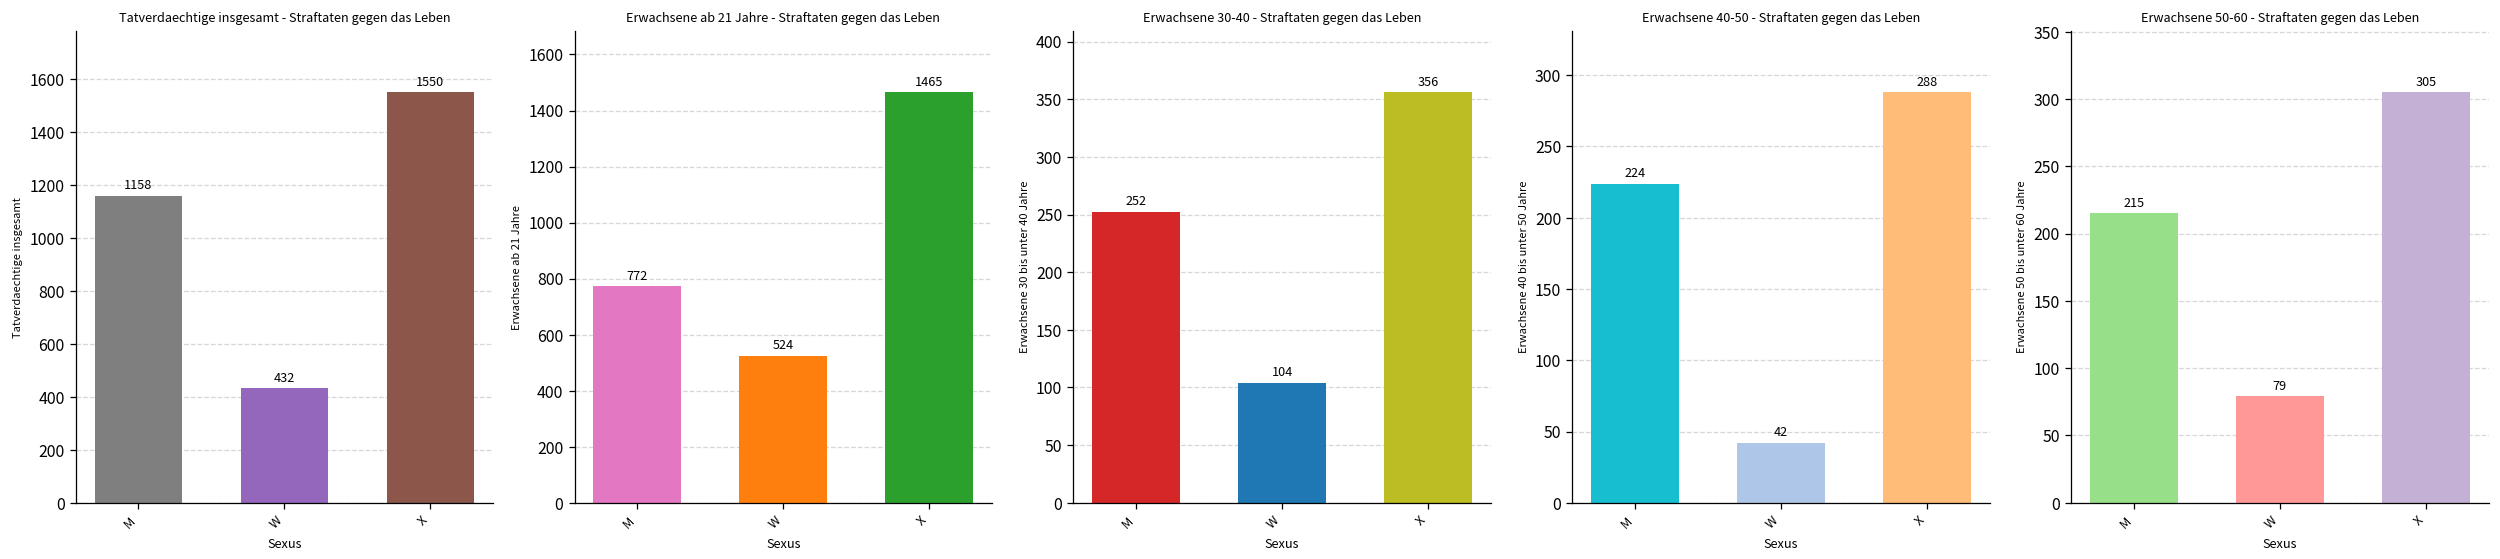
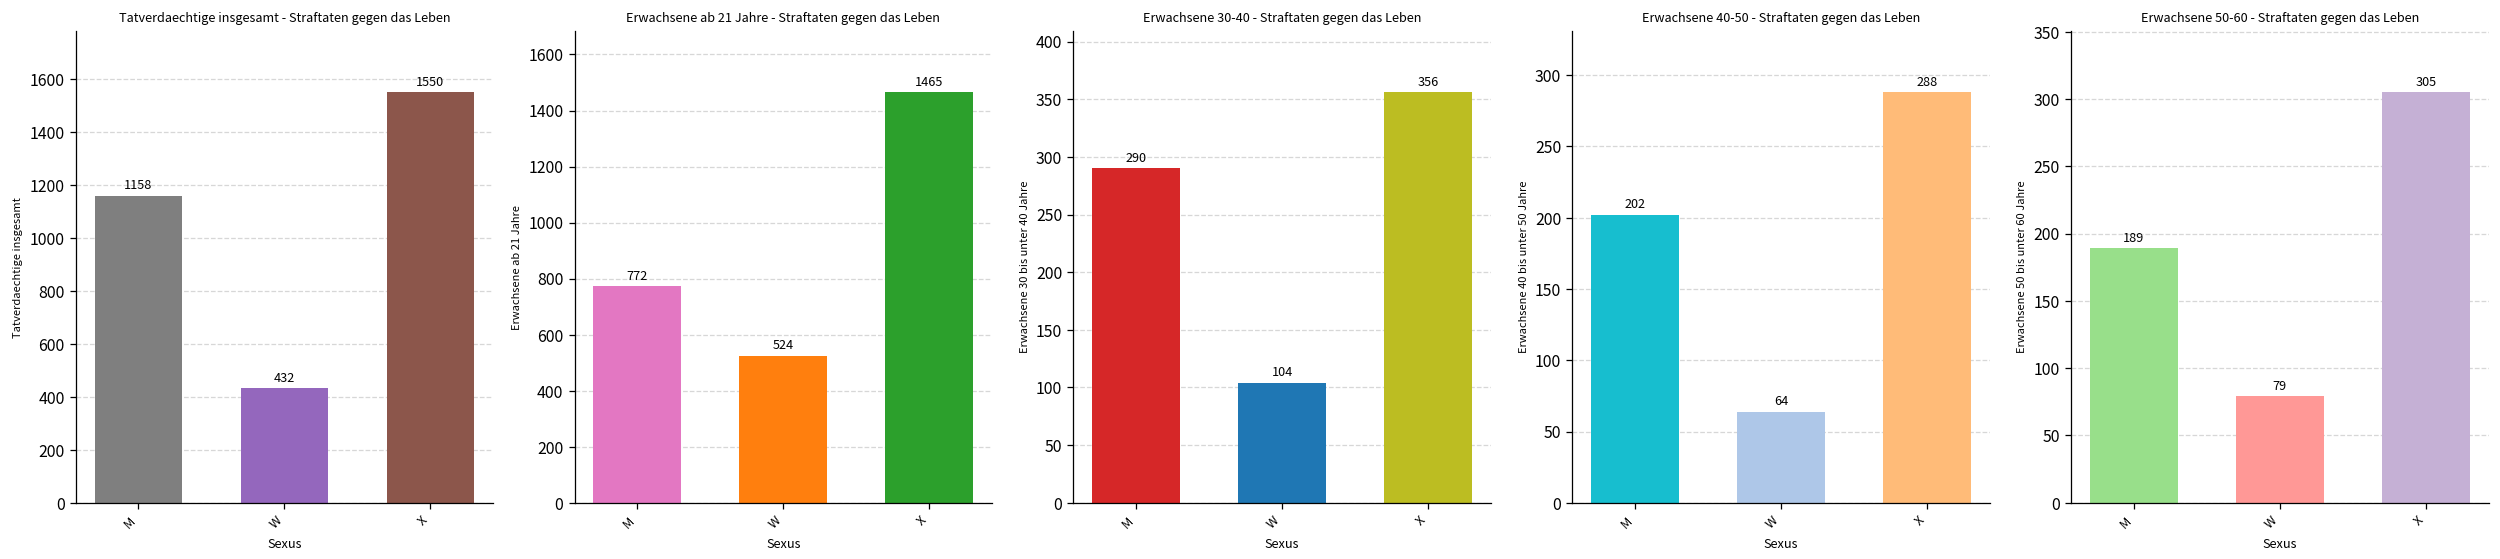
Erwachsene 30-40 - Straftaten gegen das Leben, M: 252 -> 290
Erwachsene 40-50 - Straftaten gegen das Leben, M: 224 -> 202
Erwachsene 40-50 - Straftaten gegen das Leben, W: 42 -> 64
Erwachsene 50-60 - Straftaten gegen das Leben, M: 215 -> 189
